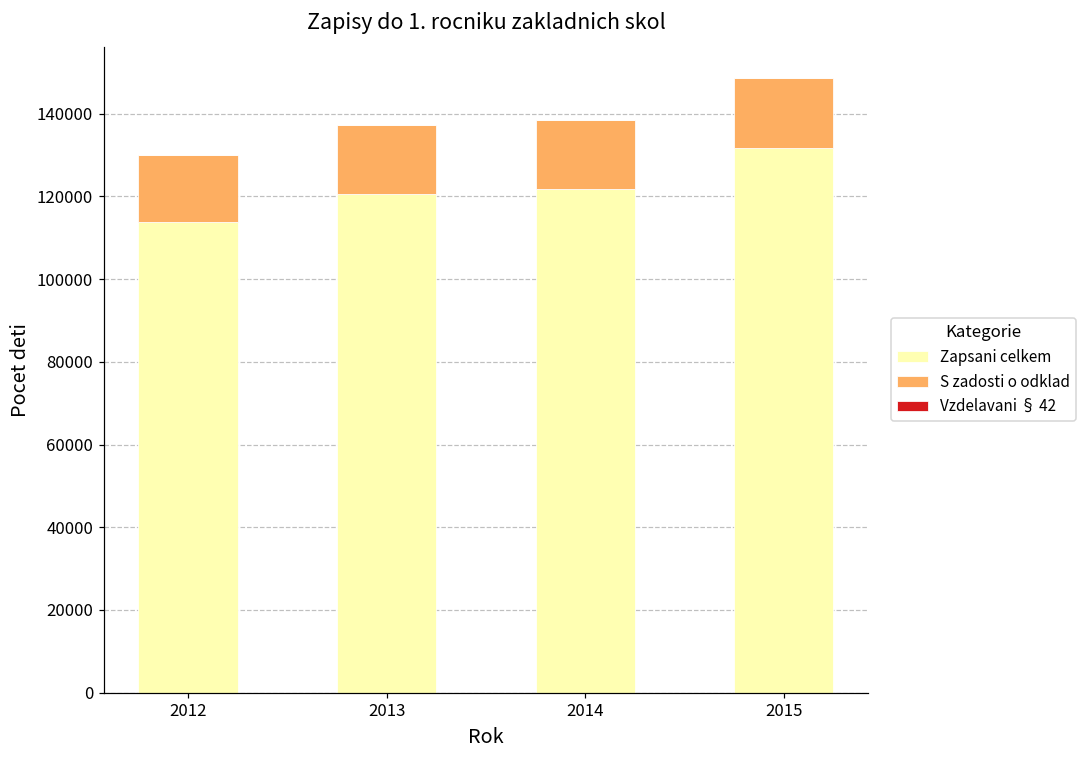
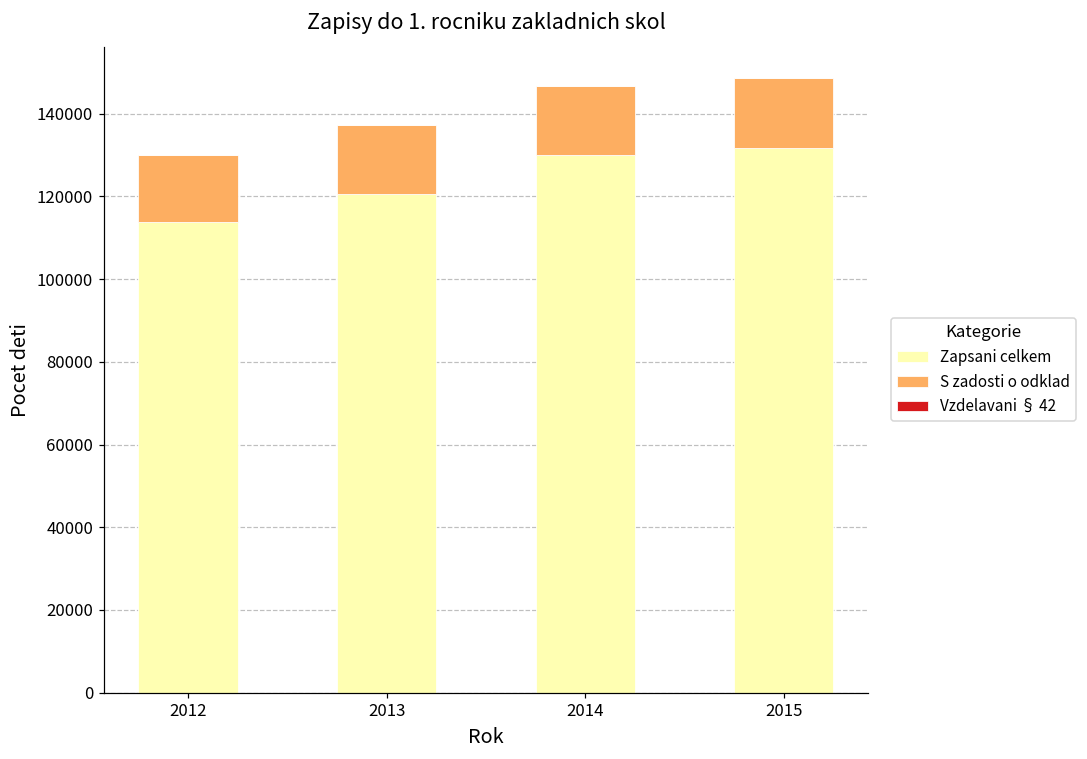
Zapsani celkem, 2014: 122000 -> 130000
